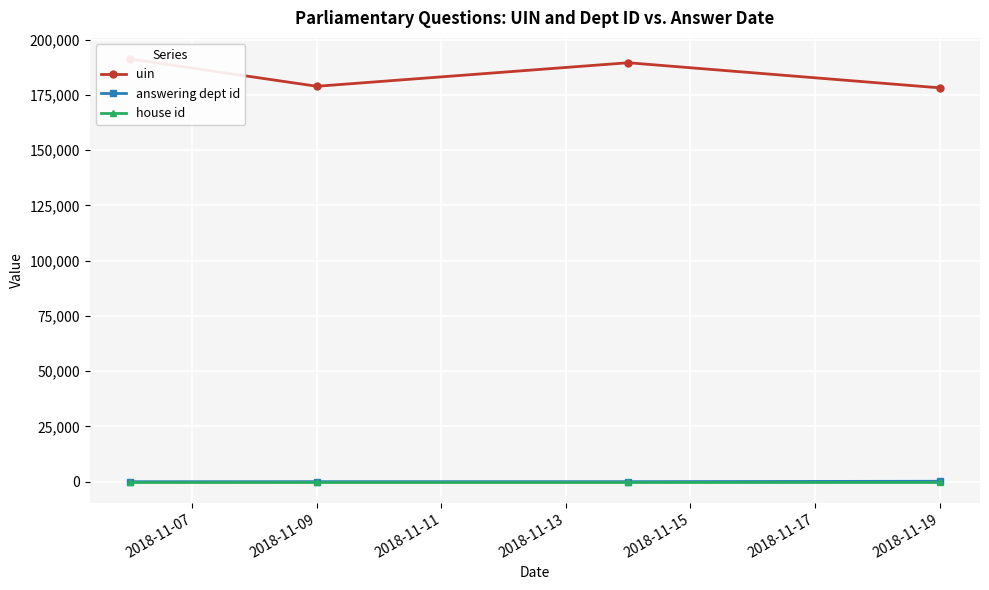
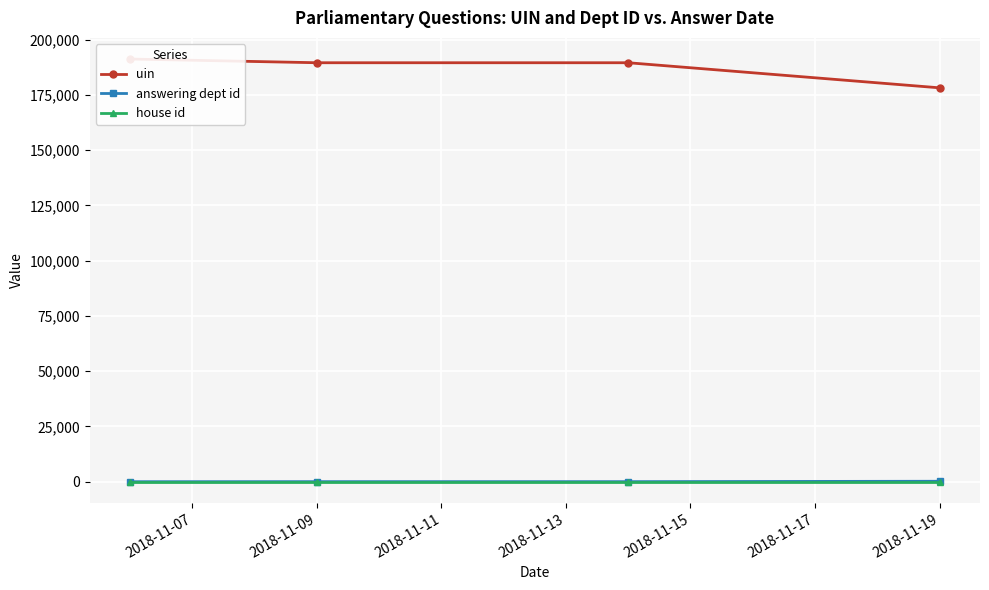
uin, 2018-11-09: 179,000 -> 190,000
